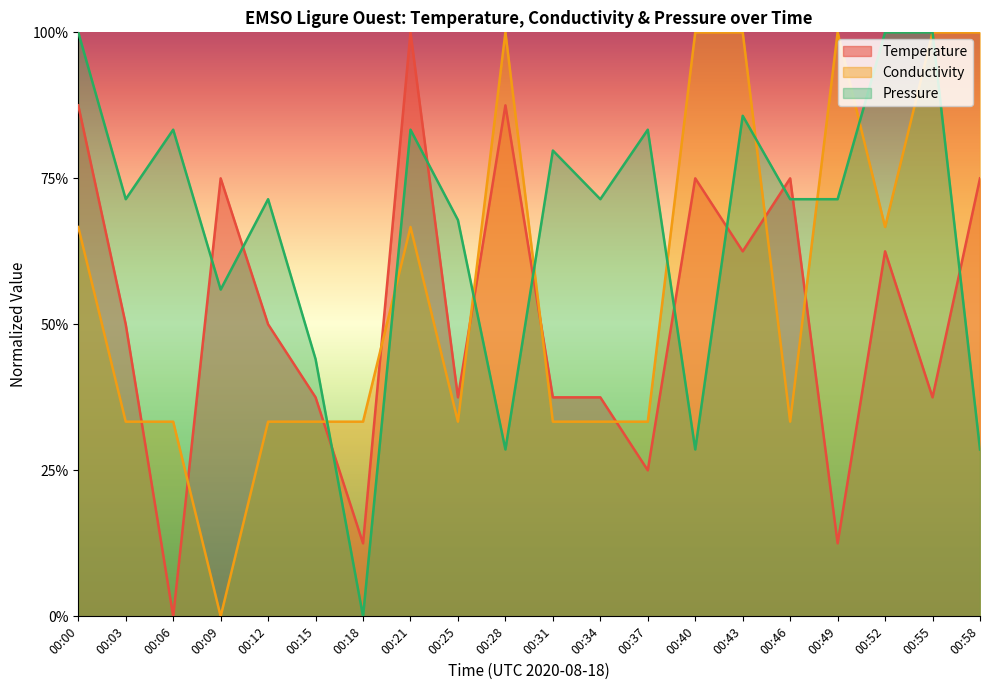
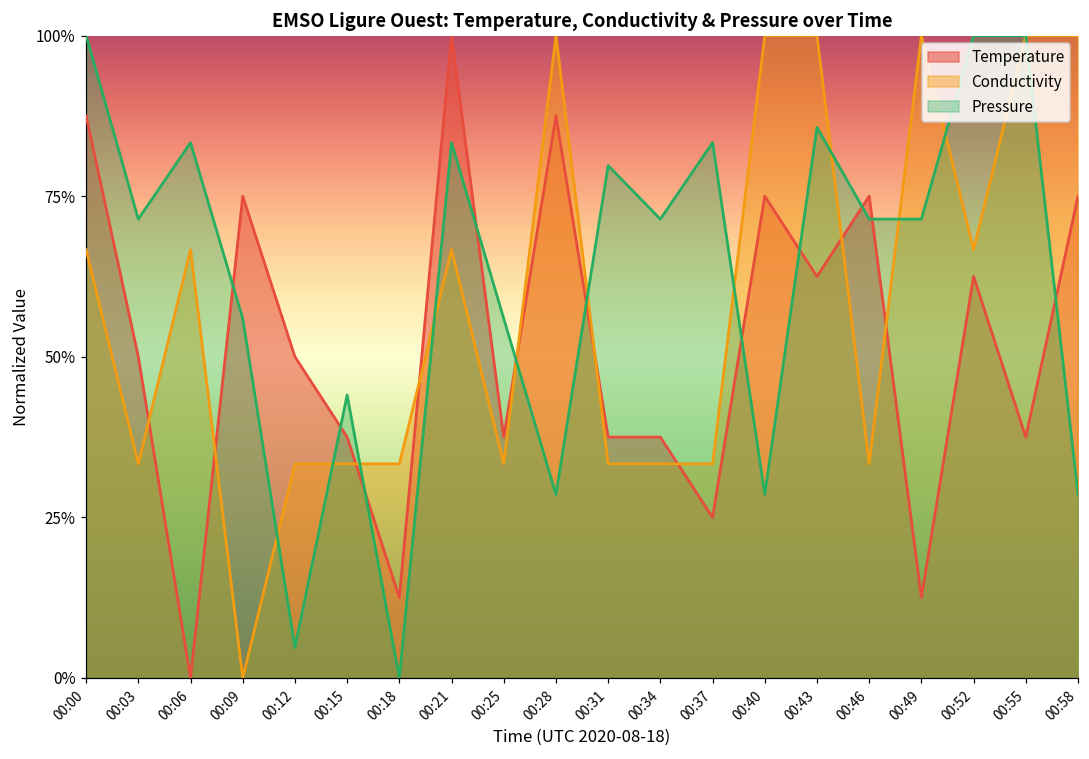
Conductivity, 00:06: 33% -> 67%
Pressure, 00:12: 71% -> 5%
Pressure, 00:25: 68% -> 56%
